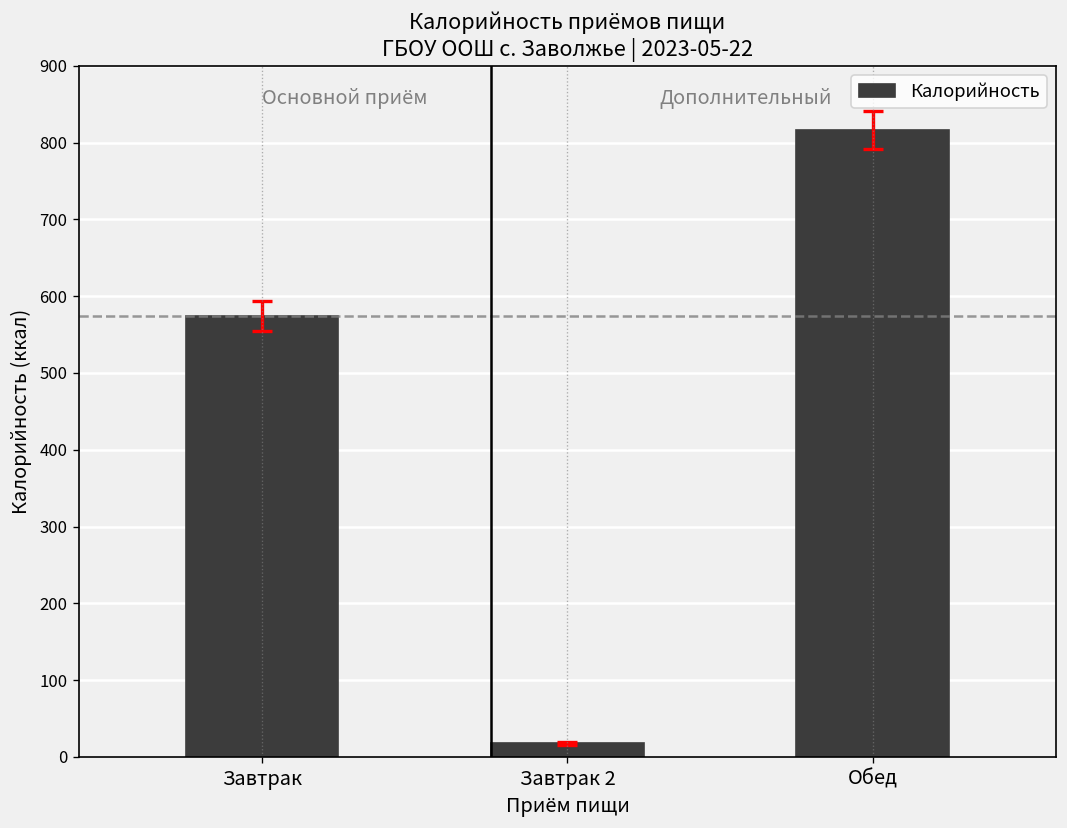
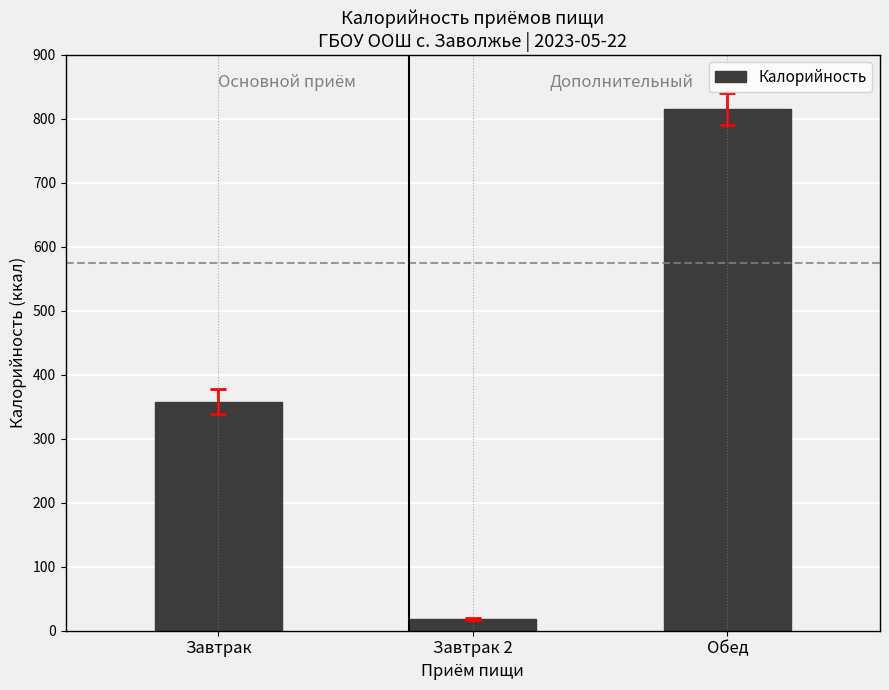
Калорийность, Завтрак: 570 -> 360
